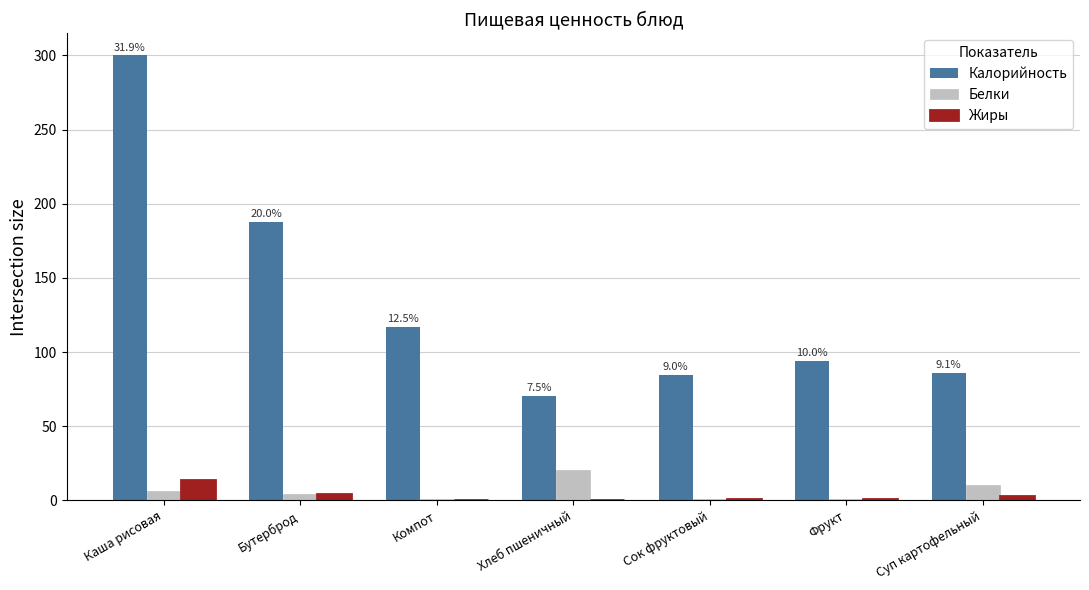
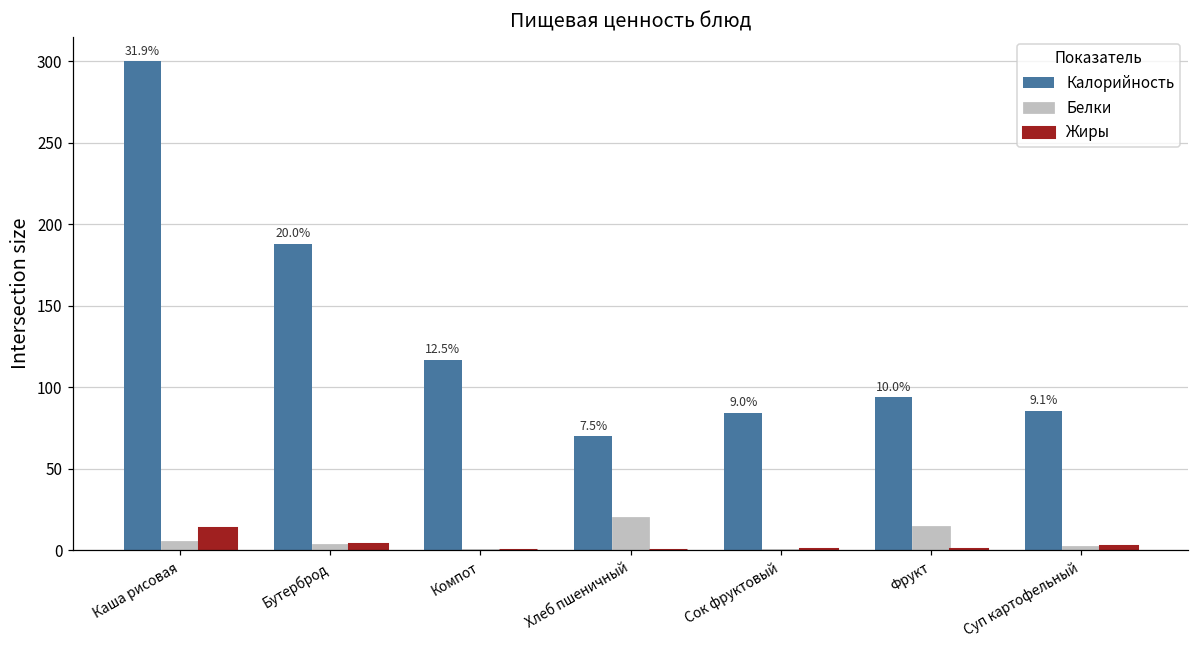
Белки, Фрукт: 1 -> 15
Белки, Суп картофельный: 11 -> 3
